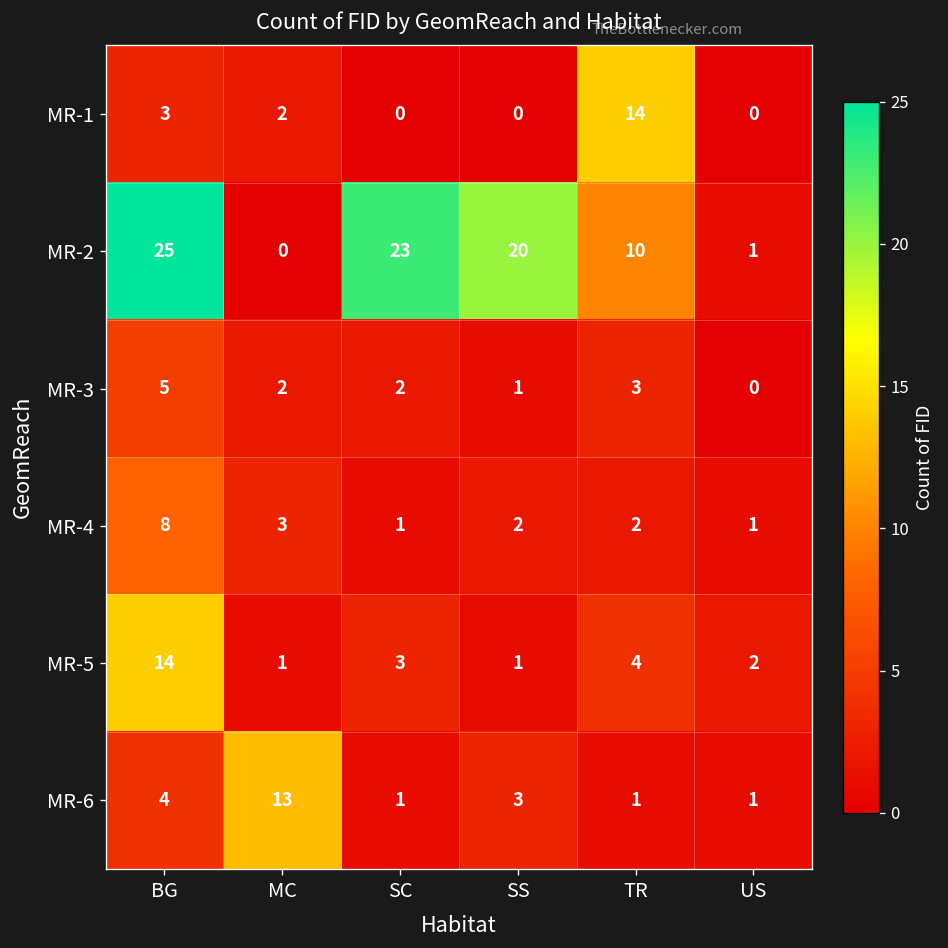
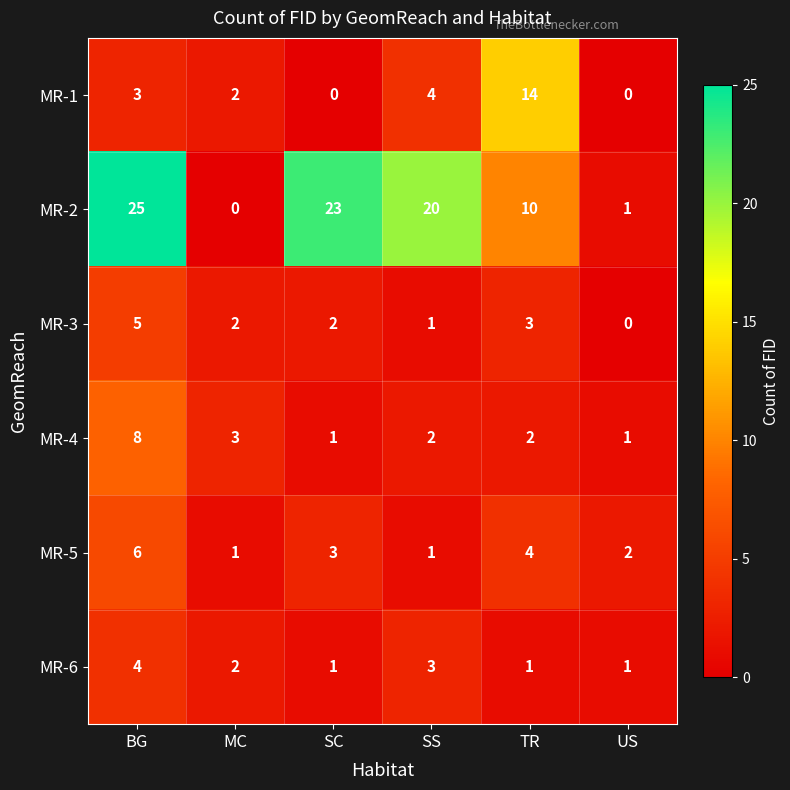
MR-1, SS: 0 -> 4
MR-5, BG: 14 -> 6
MR-6, MC: 13 -> 2
